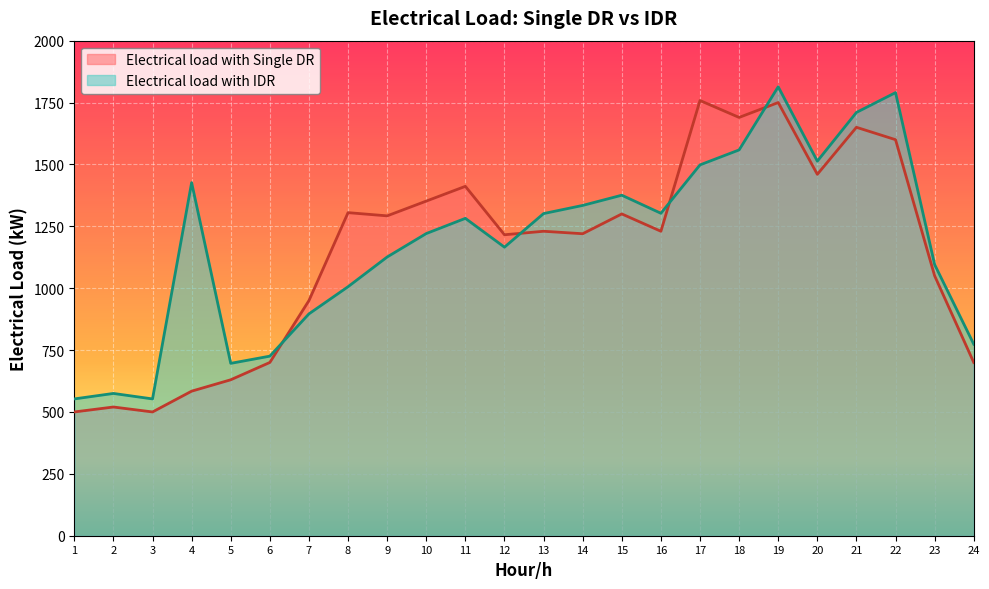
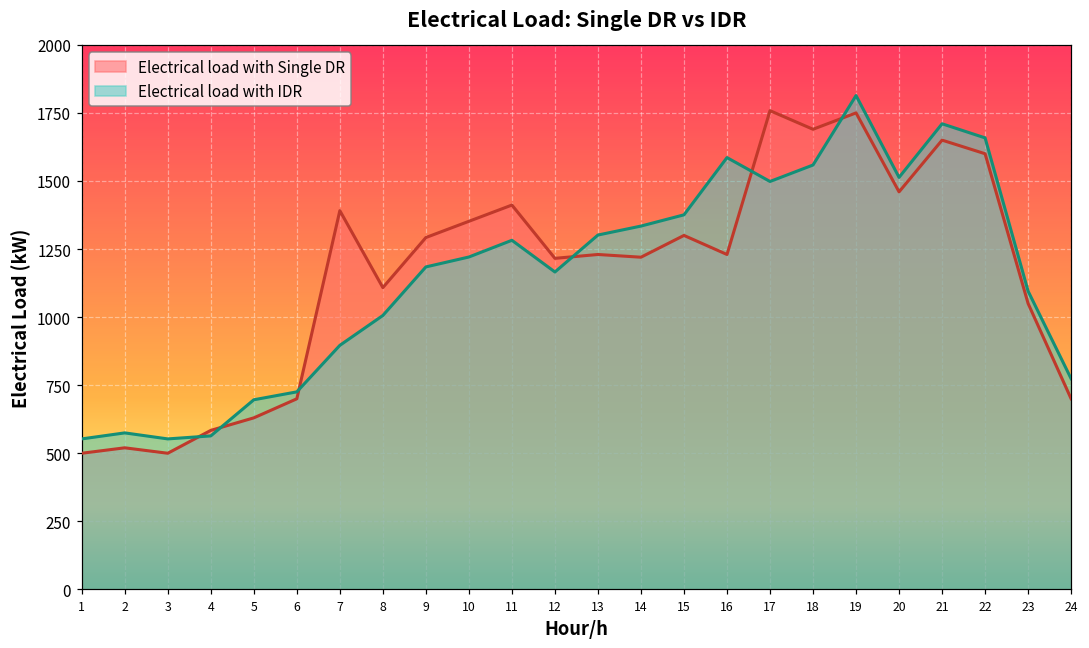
Electrical load with IDR, 4: 1430 -> 560
Electrical load with Single DR, 7: 950 -> 1390
Electrical load with Single DR, 8: 1310 -> 1110
Electrical load with IDR, 9: 1130 -> 1180
Electrical load with IDR, 16: 1300 -> 1590
Electrical load with IDR, 22: 1790 -> 1660
